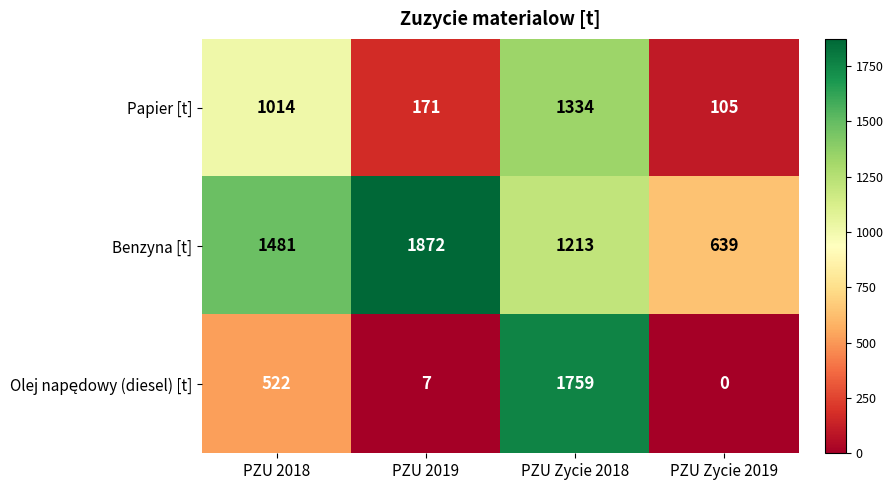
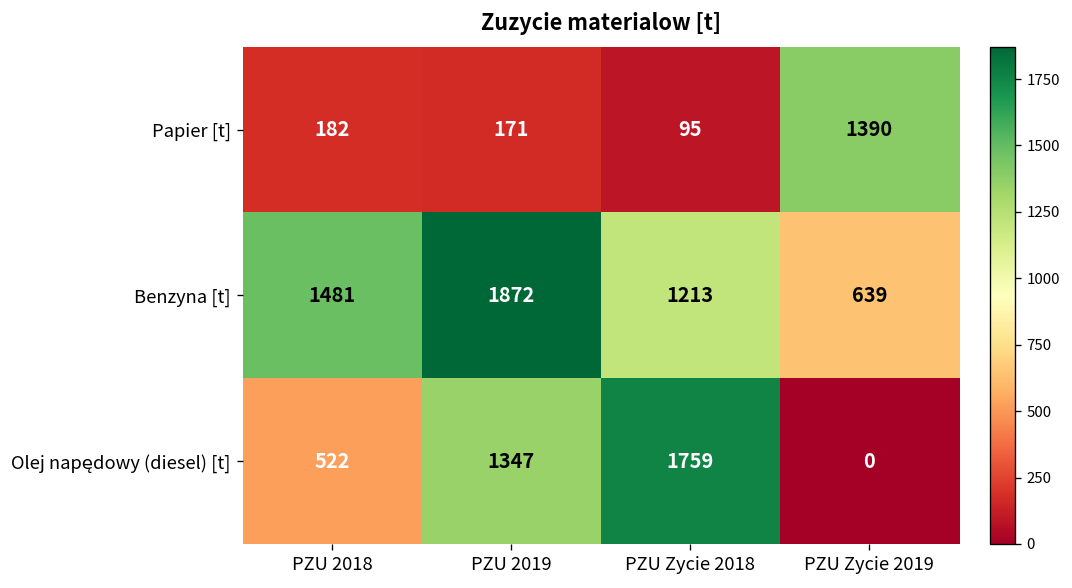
Papier [t], PZU 2018: 1014 -> 182
Papier [t], PZU Zycie 2018: 1334 -> 95
Papier [t], PZU Zycie 2019: 105 -> 1390
Olej napędowy (diesel) [t], PZU 2019: 7 -> 1347
